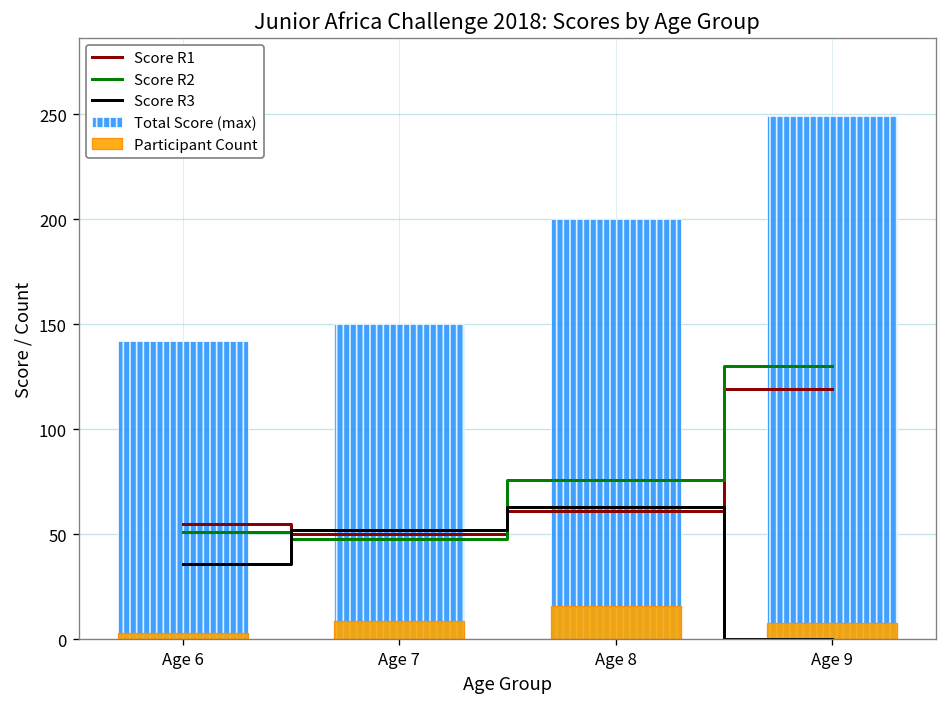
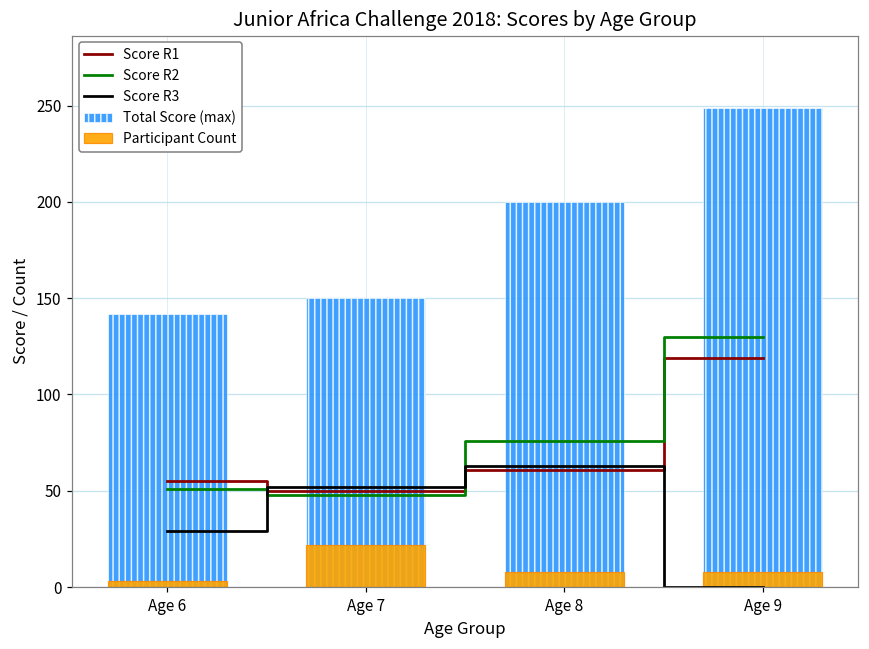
Score R3, Age 6: 36 -> 29
Participant Count, Age 7: 9 -> 22
Participant Count, Age 8: 16 -> 8
